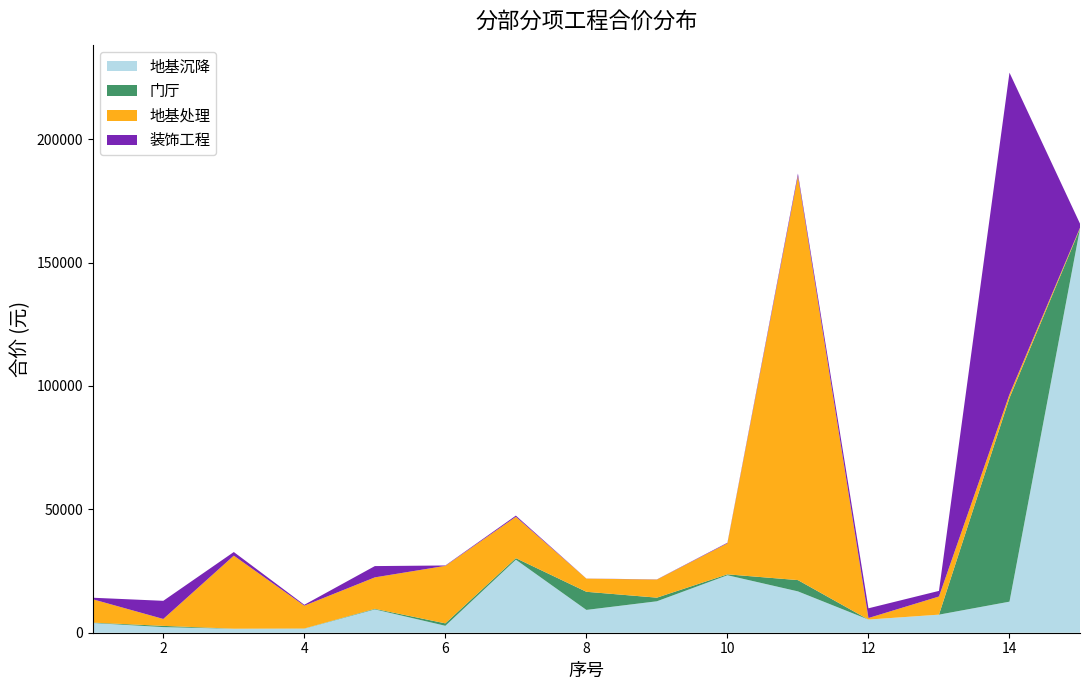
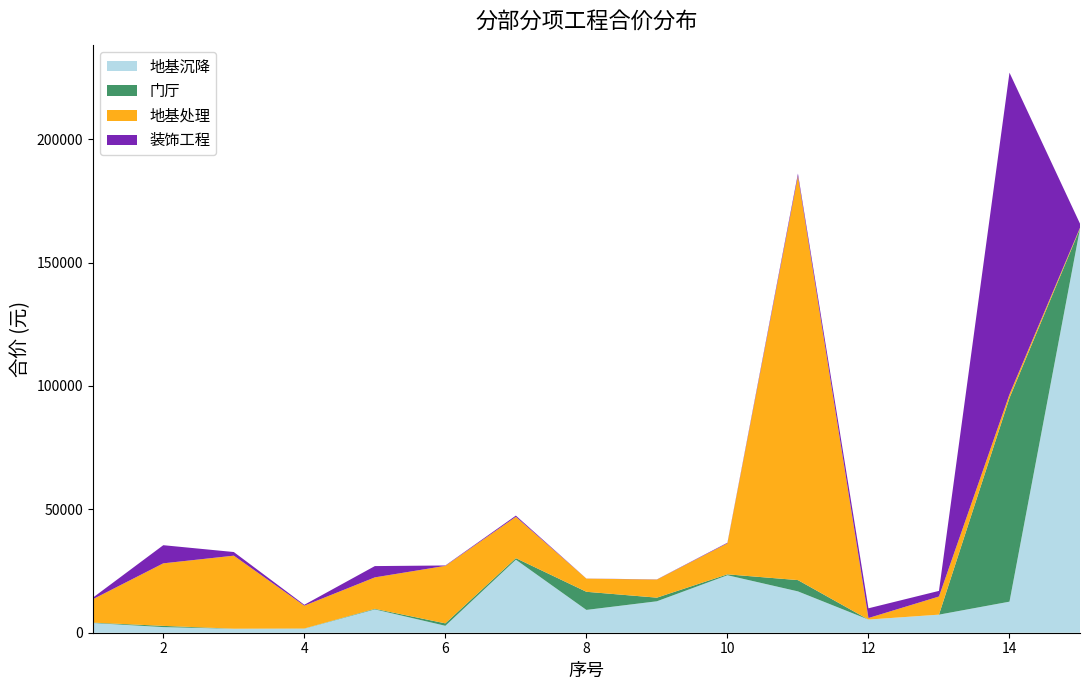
地基处理, 2: 3000 -> 25000
